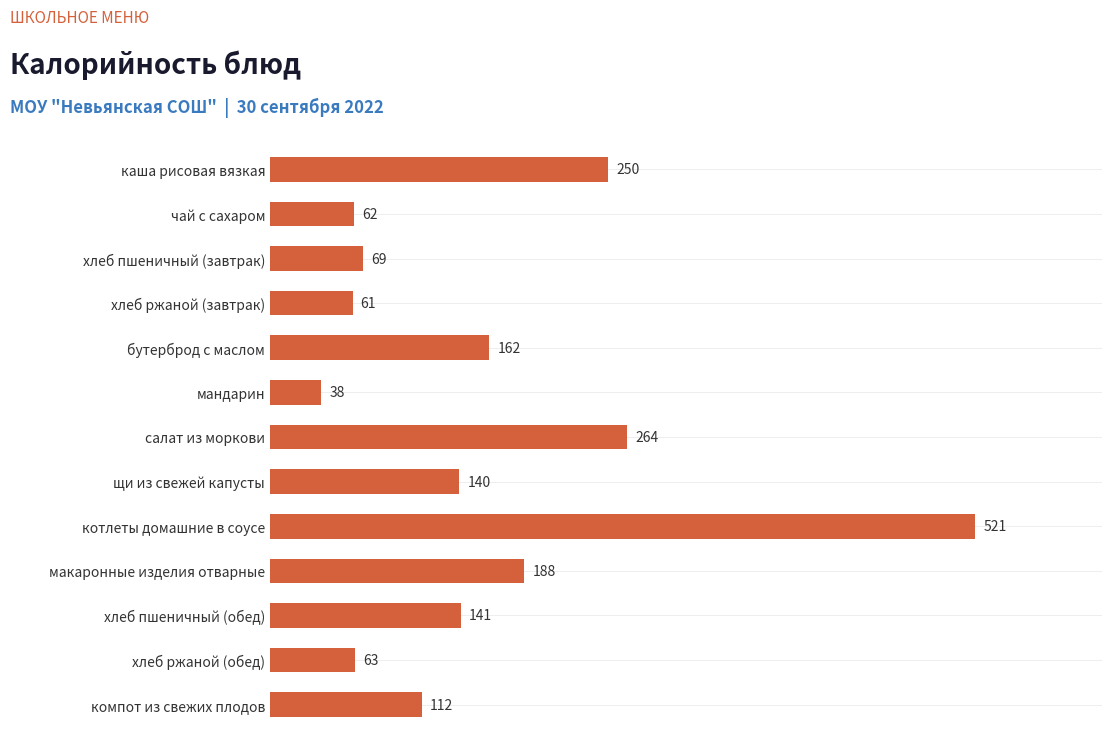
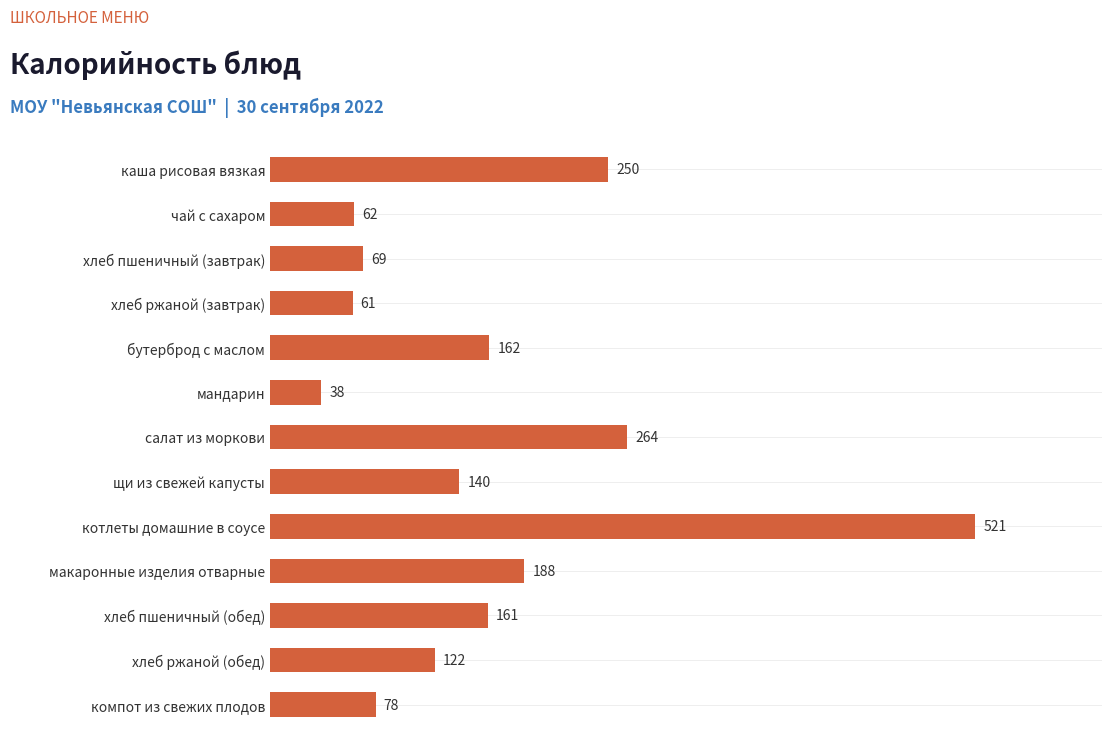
хлеб пшеничный (обед): 141 -> 161
хлеб ржаной (обед): 63 -> 122
компот из свежих плодов: 112 -> 78
